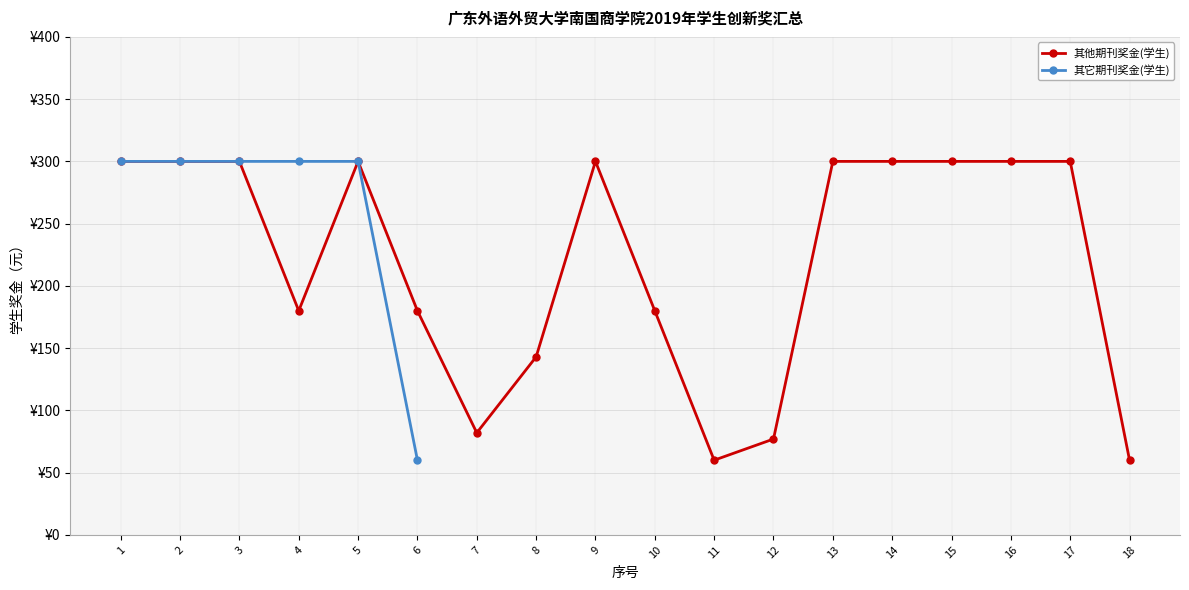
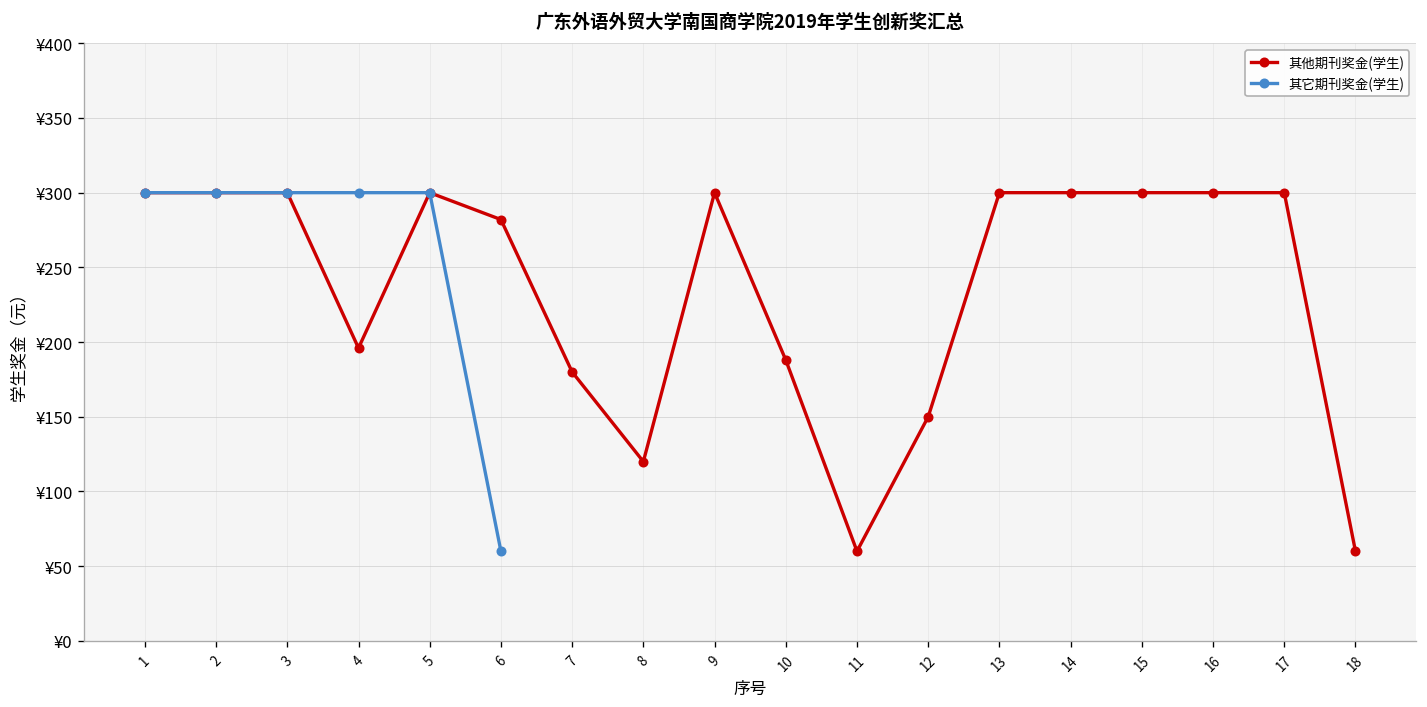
其他期刊奖金(学生), 4: ¥180 -> ¥196
其他期刊奖金(学生), 6: ¥180 -> ¥282
其他期刊奖金(学生), 7: ¥82 -> ¥180
其他期刊奖金(学生), 8: ¥143 -> ¥120
其他期刊奖金(学生), 10: ¥180 -> ¥188
其他期刊奖金(学生), 12: ¥77 -> ¥150
